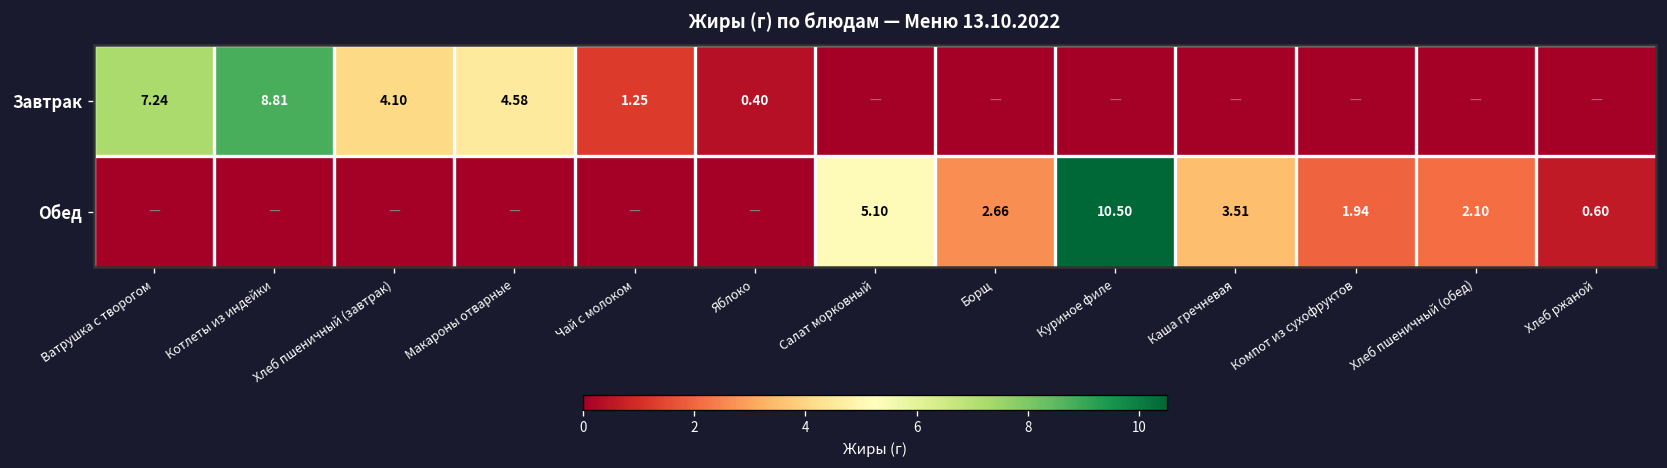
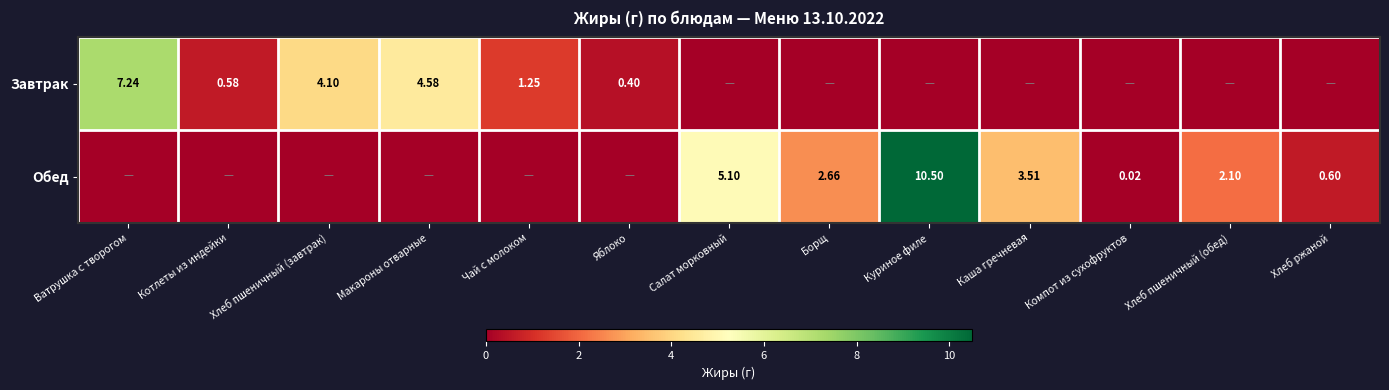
Завтрак, Котлеты из индейки: 8.81 -> 0.58
Обед, Компот из сухофруктов: 1.94 -> 0.02
